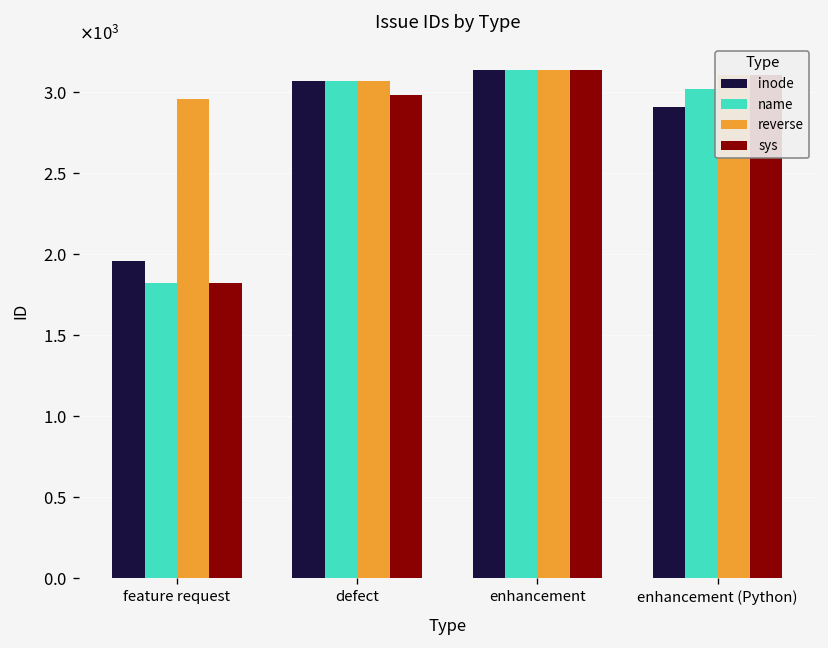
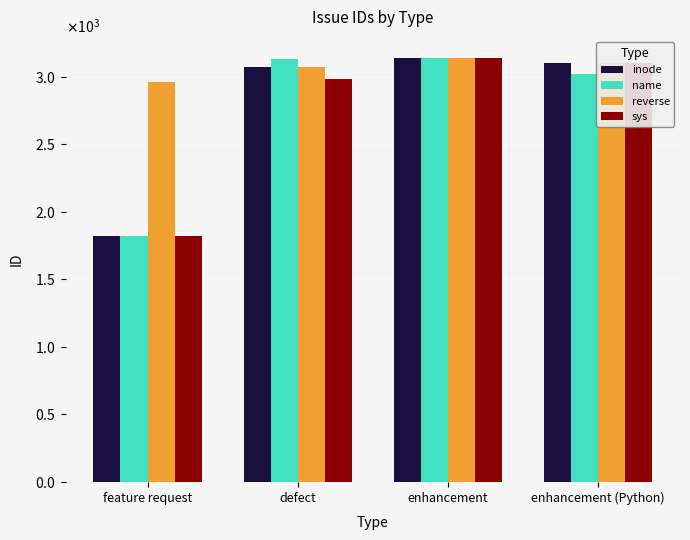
inode, feature request: 1960 -> 1820
name, defect: 3070 -> 3130
inode, enhancement (Python): 2910 -> 3110
